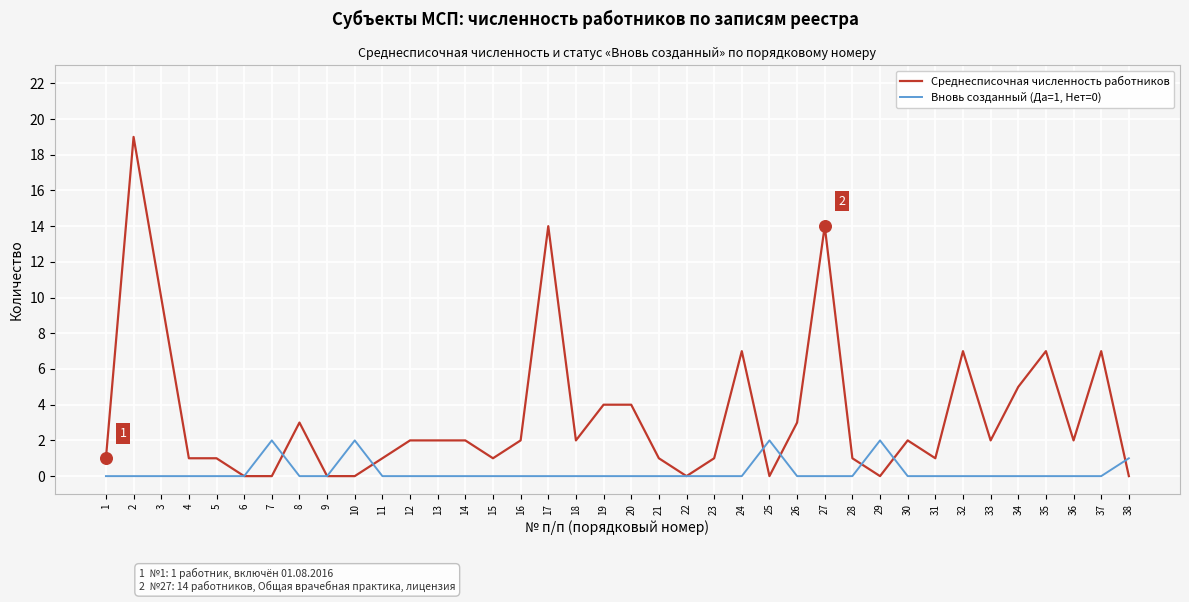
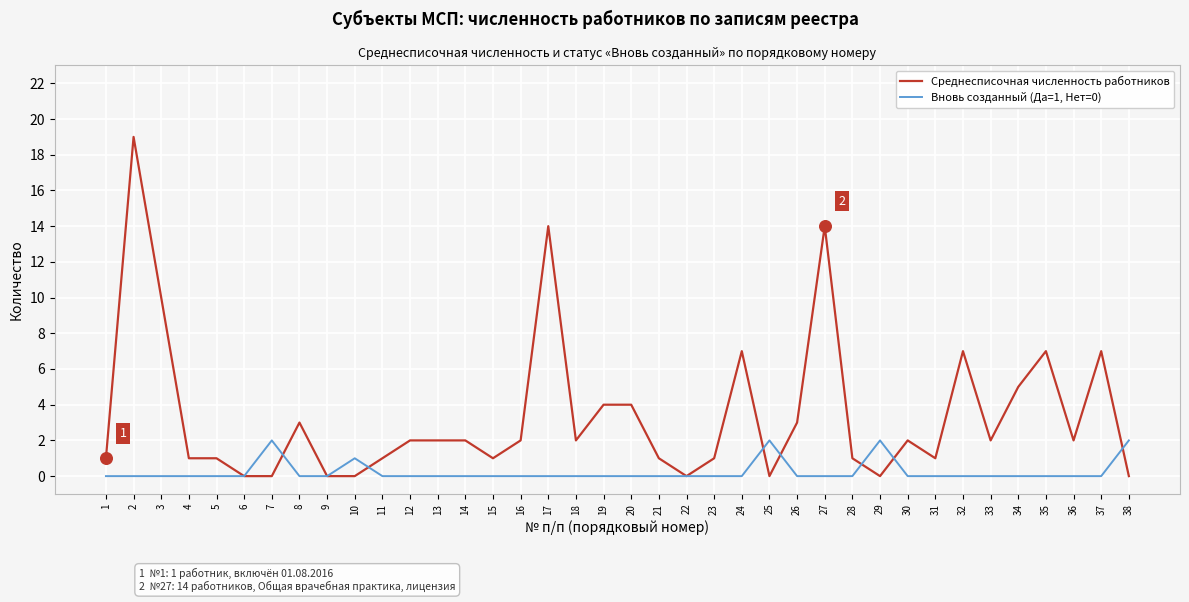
Вновь созданный (Да=1, Нет=0), 10: 2 -> 1
Вновь созданный (Да=1, Нет=0), 38: 1 -> 2
